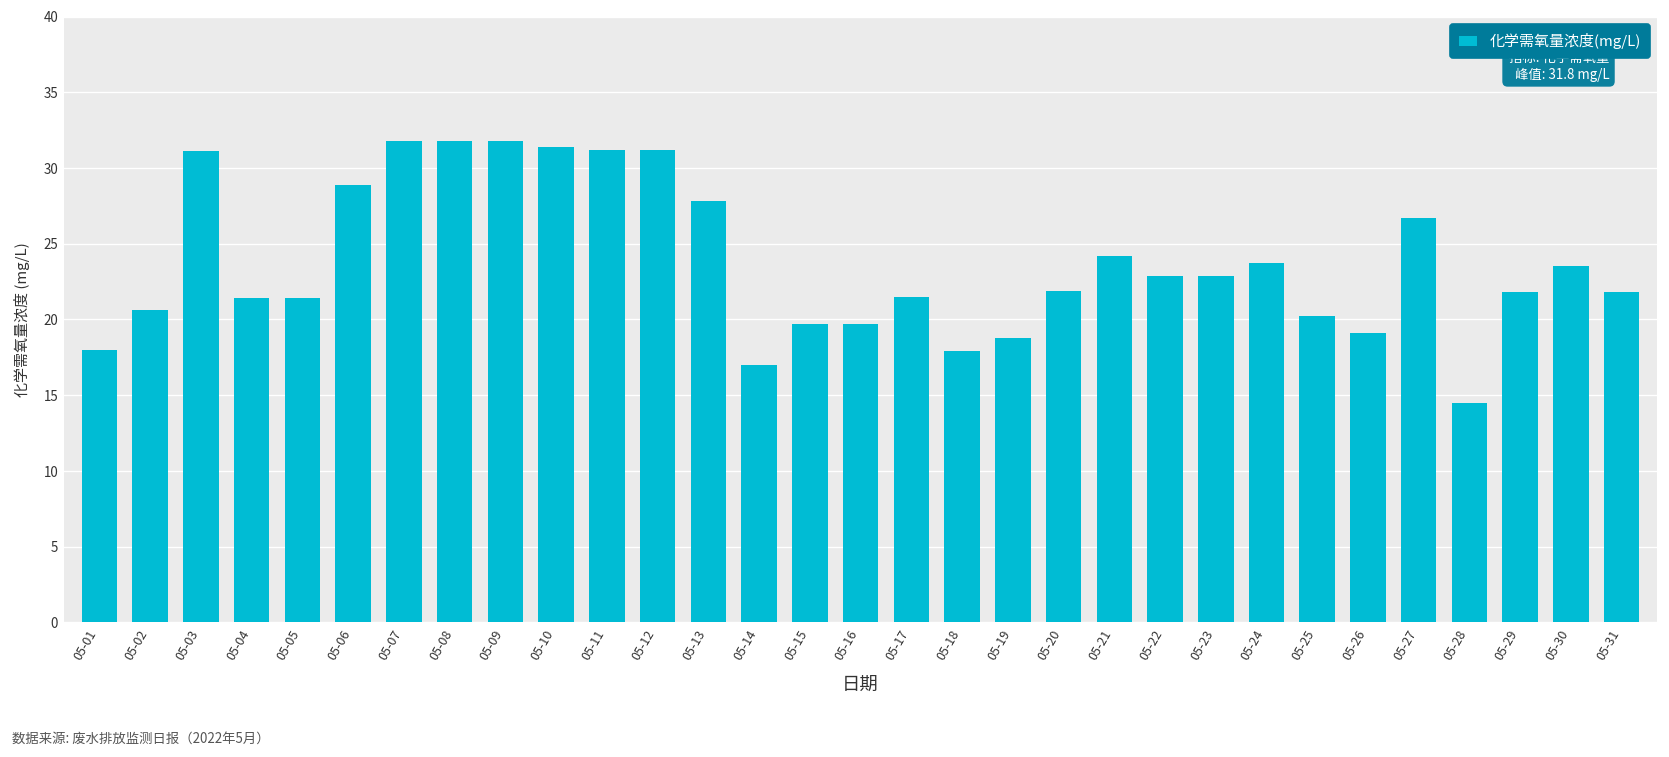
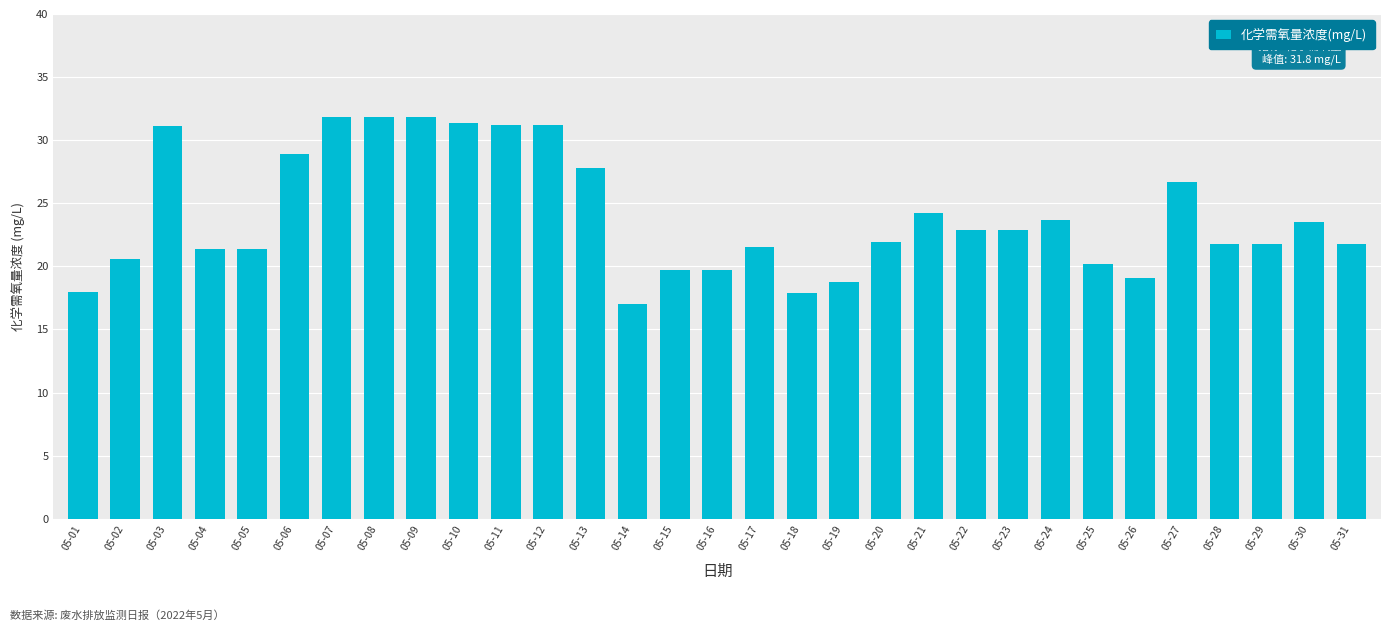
05-28: 14.5 -> 21.8
